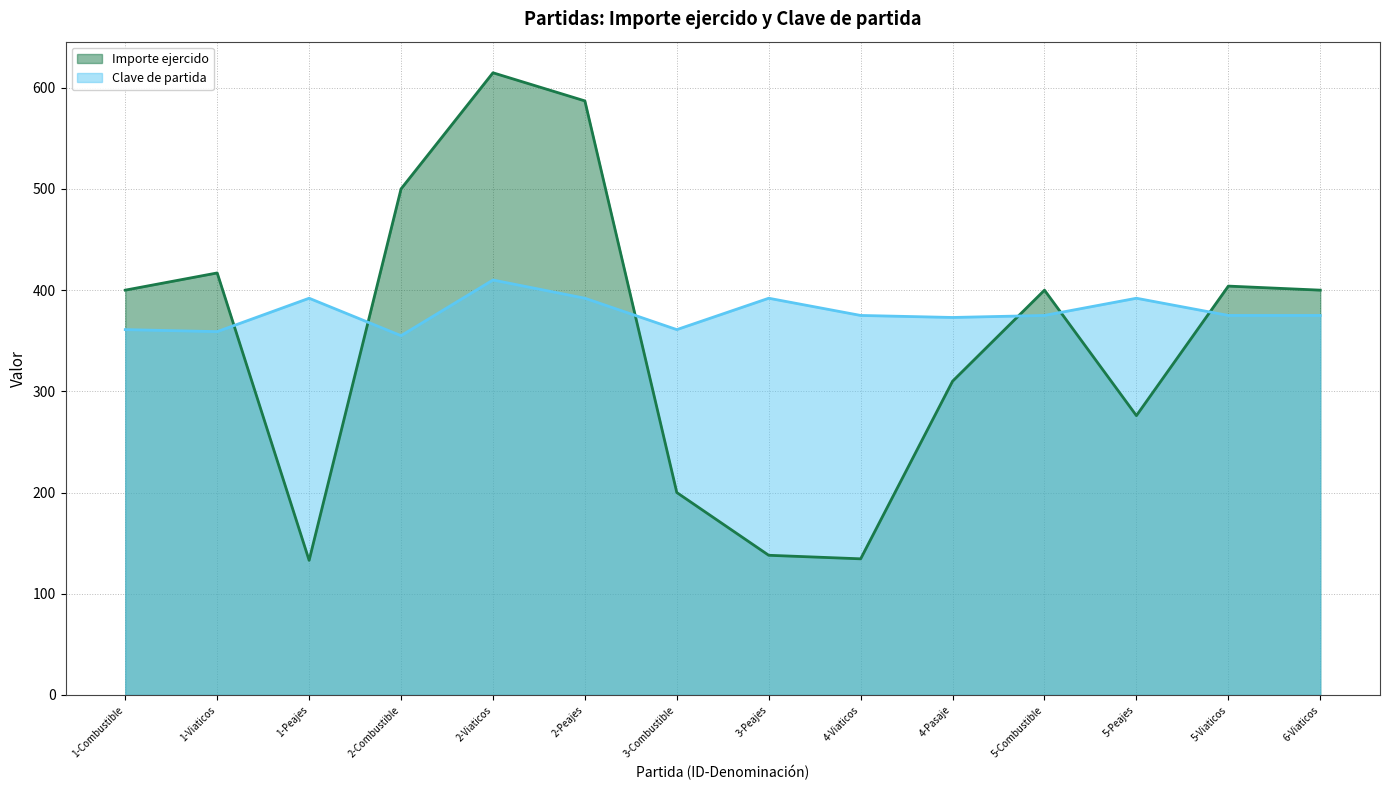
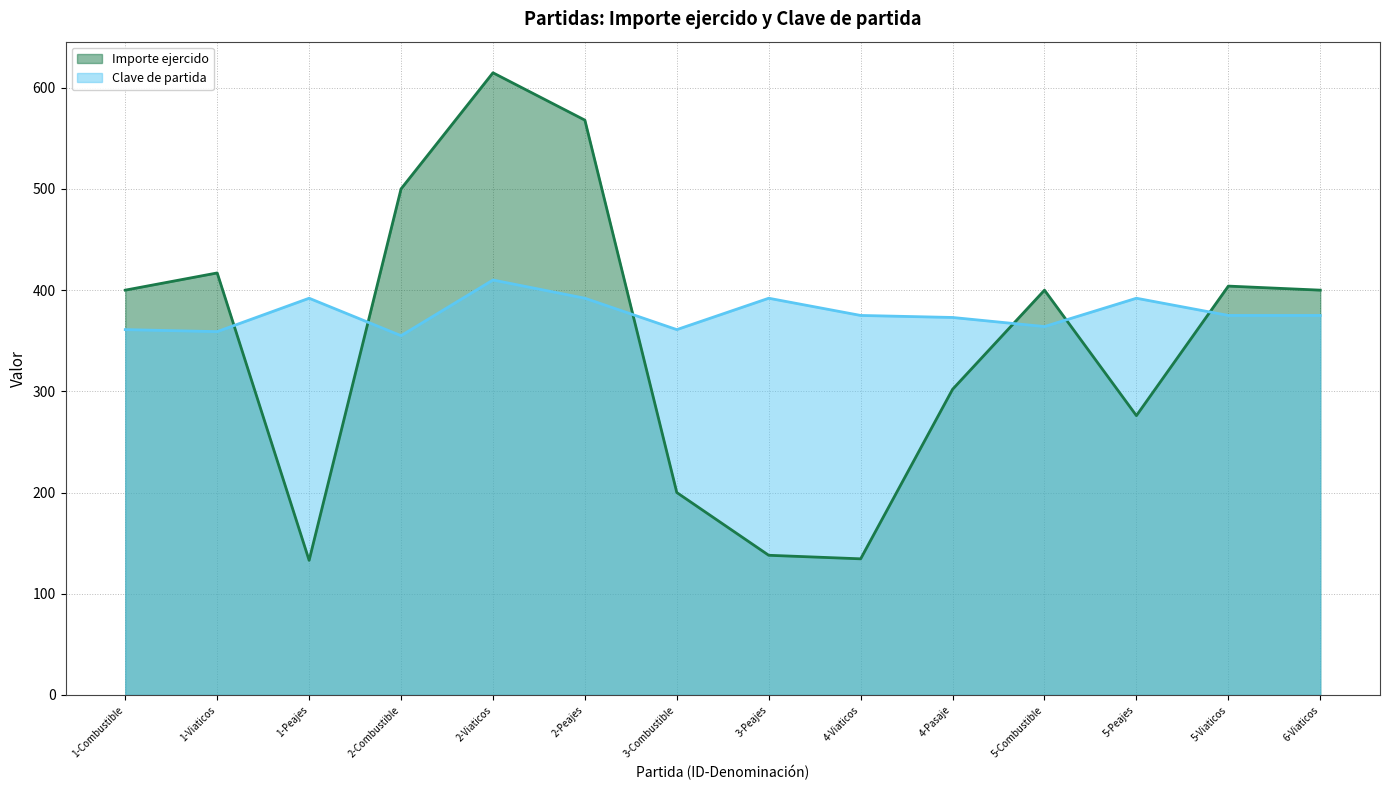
Importe ejercido, 2-Peajes: 587 -> 568
Importe ejercido, 4-Pasaje: 310 -> 302
Clave de partida, 5-Combustible: 375 -> 364
